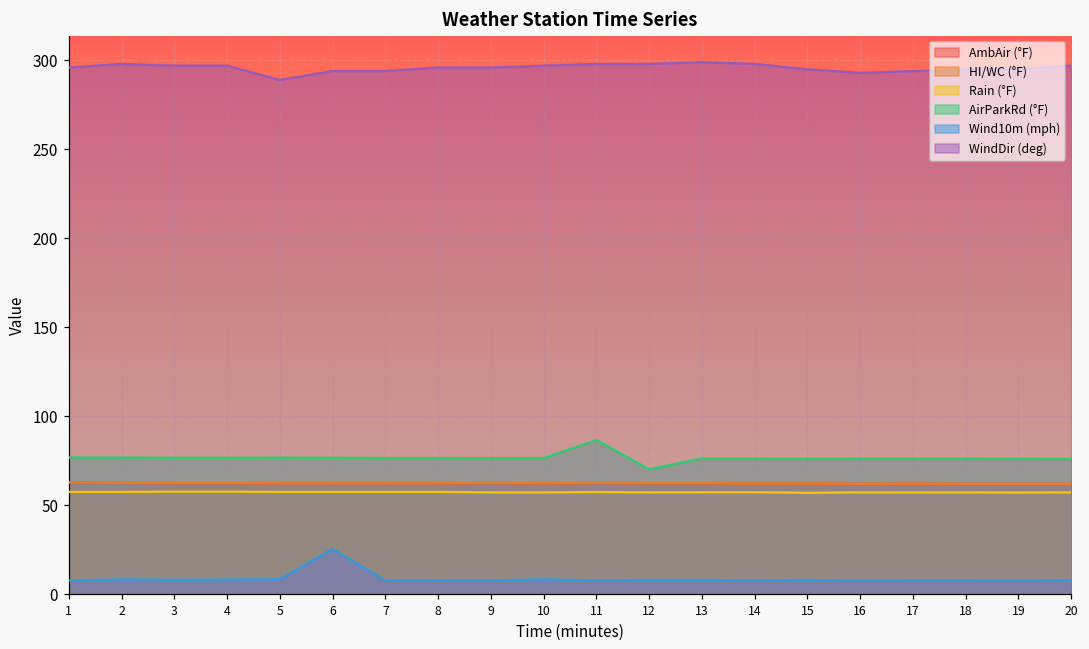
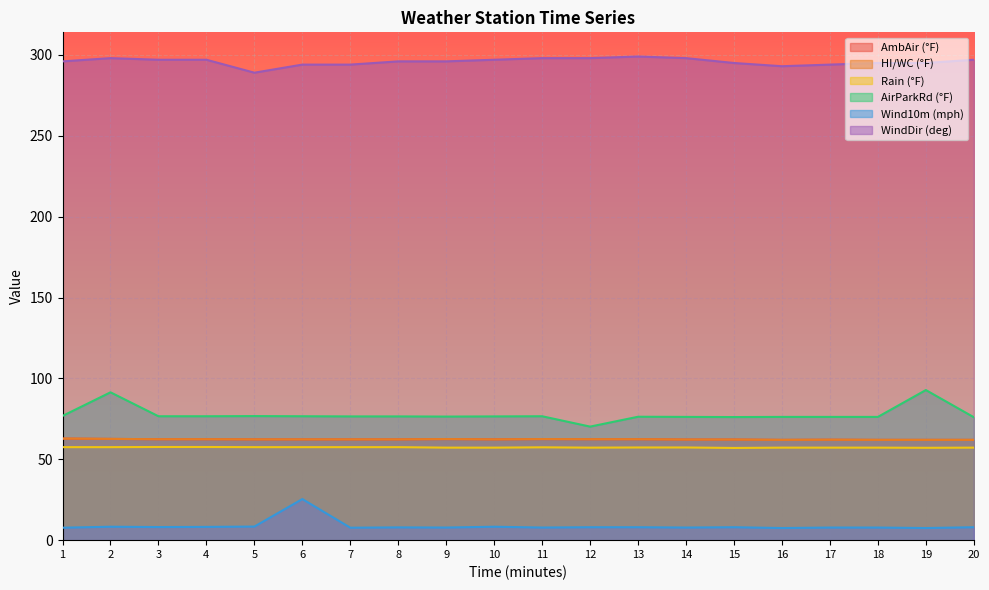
AirParkRd (°F), 2: 77 -> 91
AirParkRd (°F), 11: 87 -> 77
AirParkRd (°F), 19: 76 -> 93
